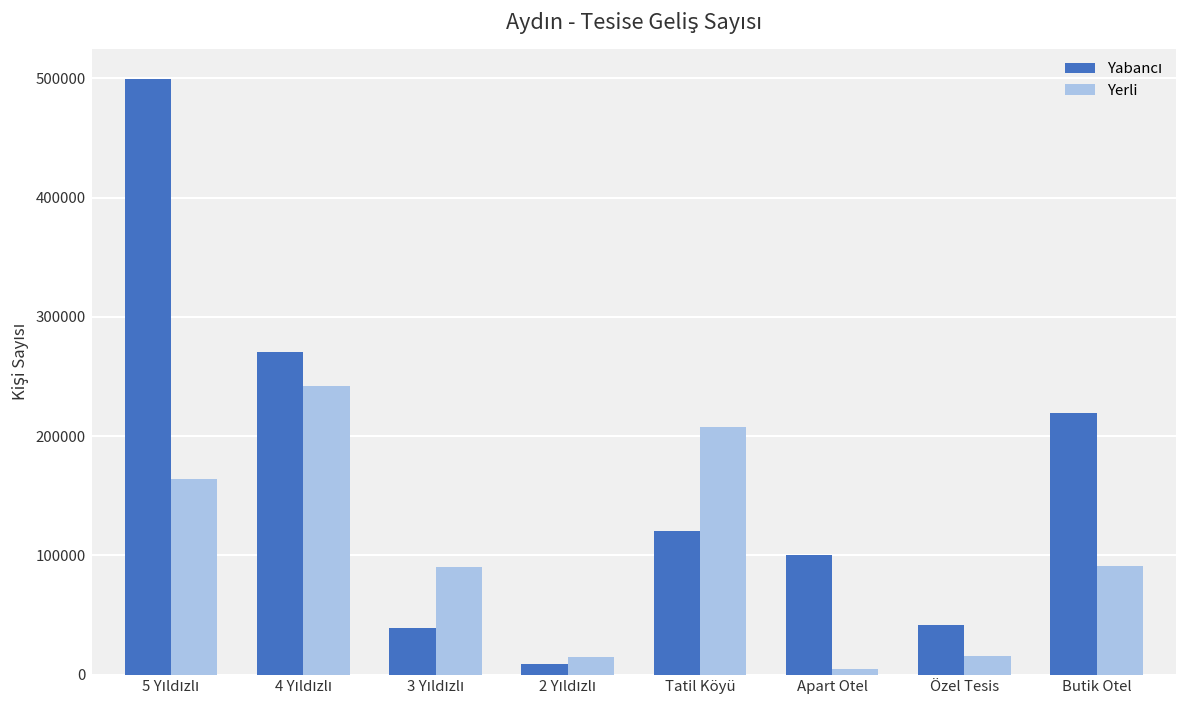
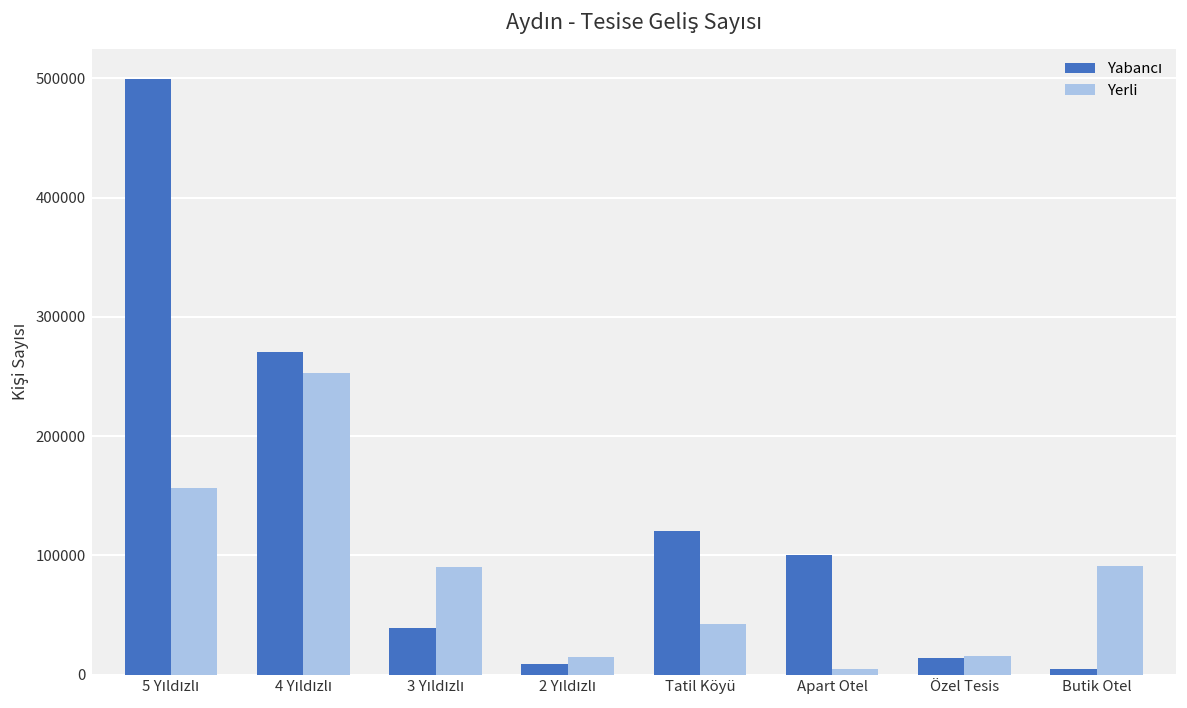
Yerli, 5 Yıldızlı: 164000 -> 156000
Yerli, 4 Yıldızlı: 240000 -> 250000
Yerli, Tatil Köyü: 210000 -> 40000
Yabancı, Özel Tesis: 40000 -> 10000
Yabancı, Butik Otel: 220000 -> 0
